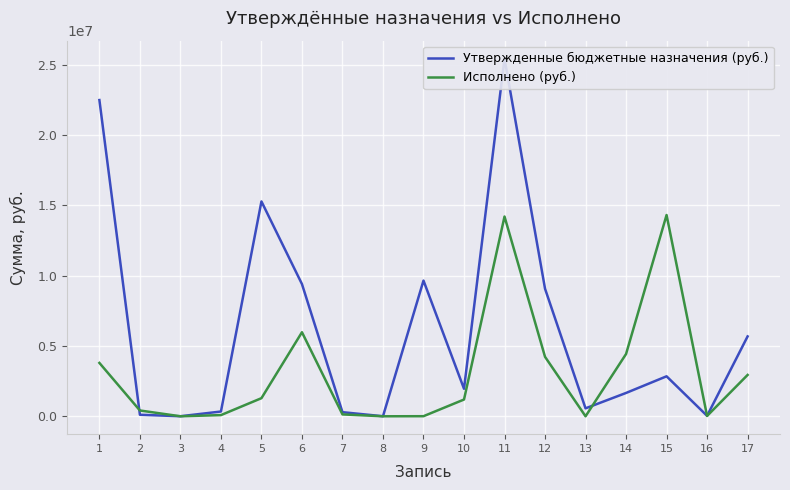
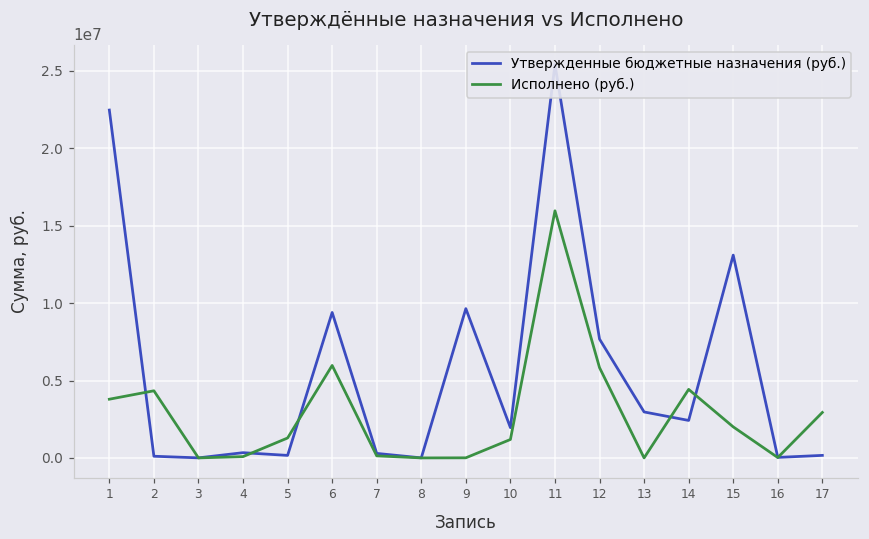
Исполнено (руб.), 2: 400000 -> 4300000
Утвержденные бюджетные назначения (руб.), 5: 15300000 -> 200000
Исполнено (руб.), 11: 14200000 -> 16000000
Утвержденные бюджетные назначения (руб.), 12: 9100000 -> 7700000
Исполнено (руб.), 12: 4200000 -> 5800000
Утвержденные бюджетные назначения (руб.), 13: 600000 -> 3000000
Утвержденные бюджетные назначения (руб.), 14: 1700000 -> 2400000
Утвержденные бюджетные назначения (руб.), 15: 2800000 -> 13100000
Исполнено (руб.), 15: 14300000 -> 2000000
Утвержденные бюджетные назначения (руб.), 17: 5700000 -> 200000
